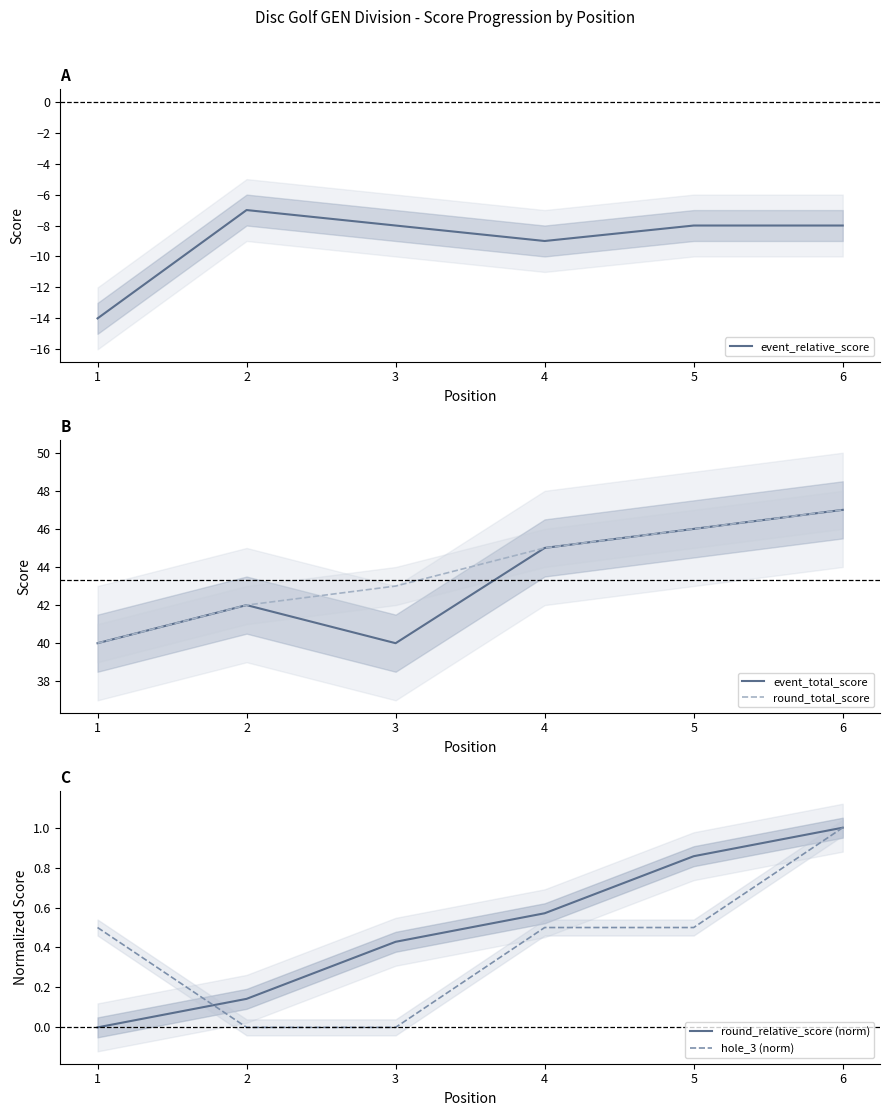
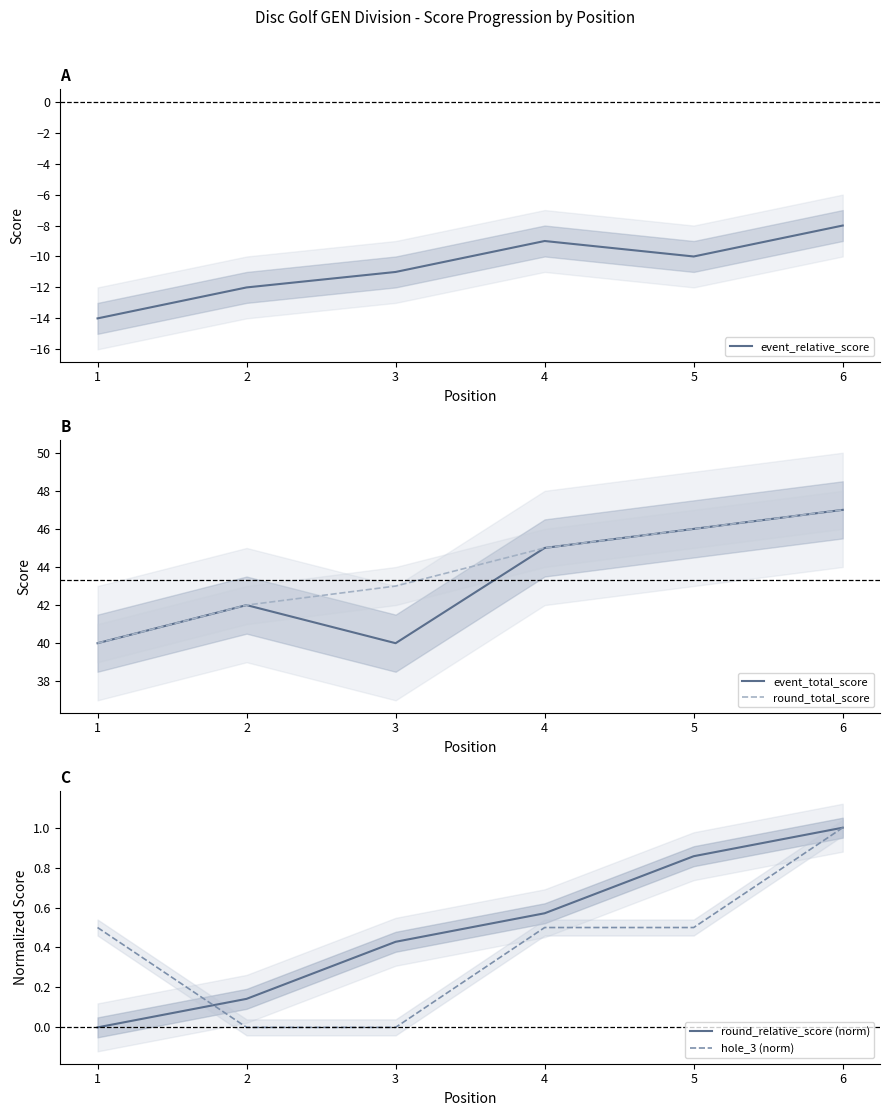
A, event_relative_score, 2: -7 -> -12
A, event_relative_score, 3: -8 -> -11
A, event_relative_score, 5: -8 -> -10
